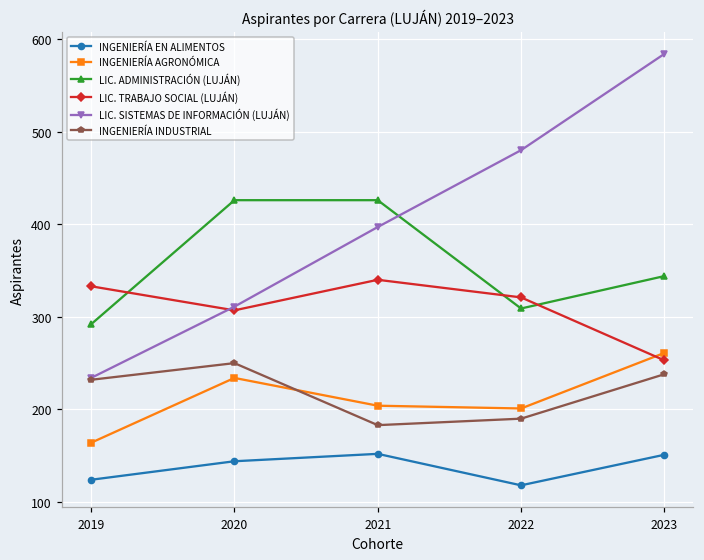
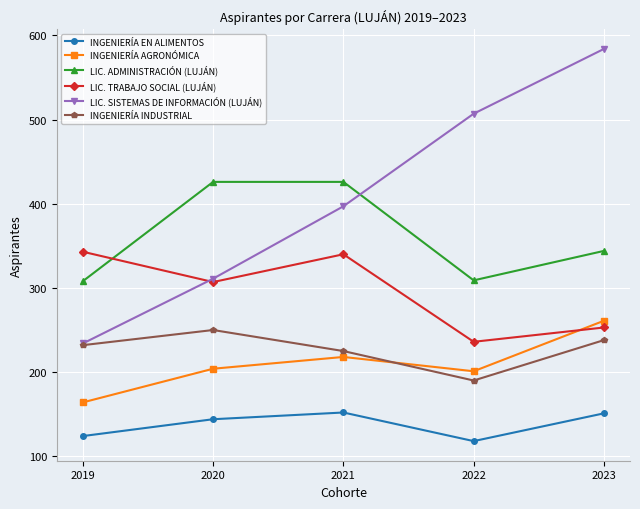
LIC. ADMINISTRACIÓN (LUJÁN), 2019: 290 -> 310
LIC. TRABAJO SOCIAL (LUJÁN), 2019: 330 -> 340
INGENIERÍA AGRONÓMICA, 2020: 230 -> 200
INGENIERÍA AGRONÓMICA, 2021: 200 -> 220
INGENIERÍA INDUSTRIAL, 2021: 180 -> 230
LIC. TRABAJO SOCIAL (LUJÁN), 2022: 320 -> 240
LIC. SISTEMAS DE INFORMACIÓN (LUJÁN), 2022: 480 -> 510
